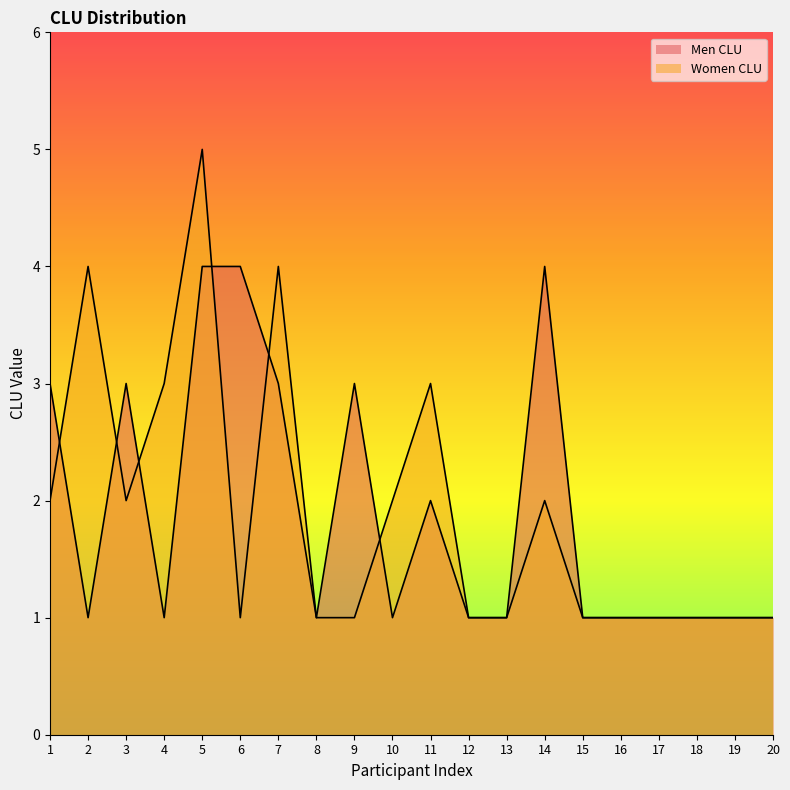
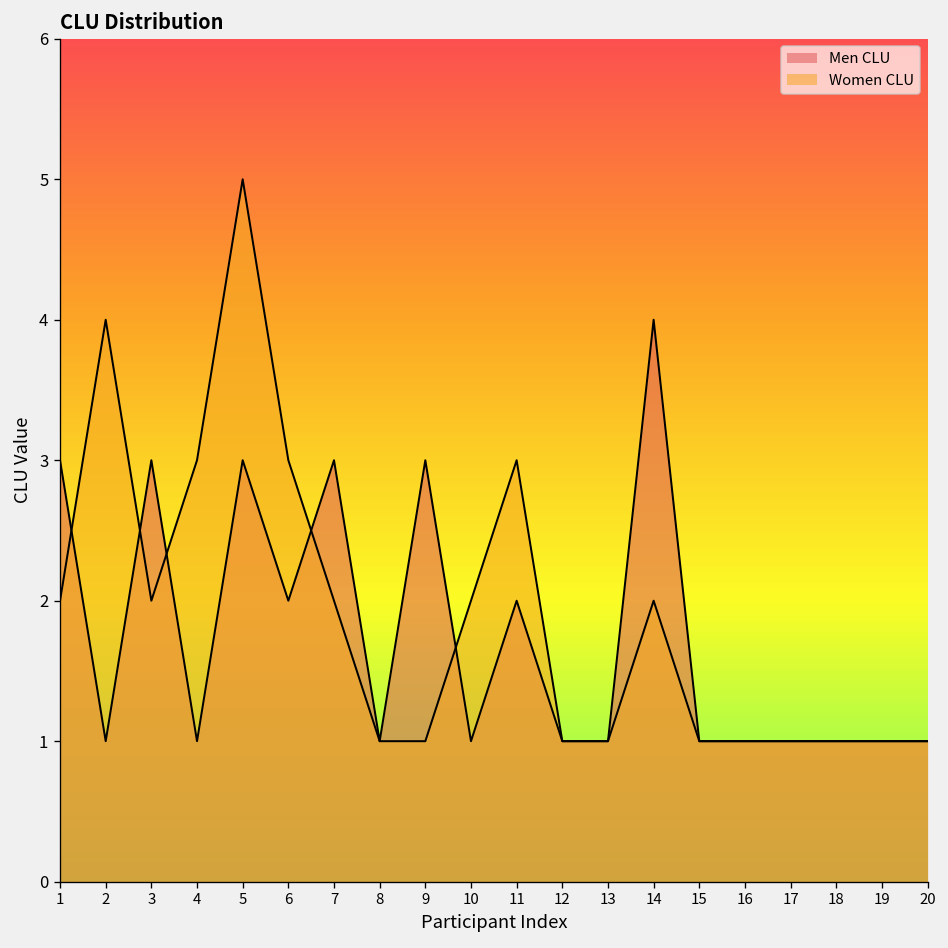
Men CLU, 5: 4 -> 3
Men CLU, 6: 4 -> 2
Women CLU, 6: 1 -> 3
Women CLU, 7: 4 -> 2
